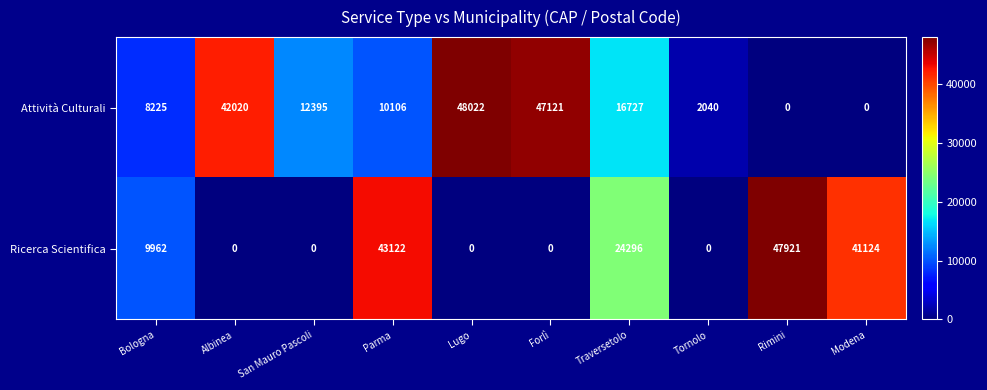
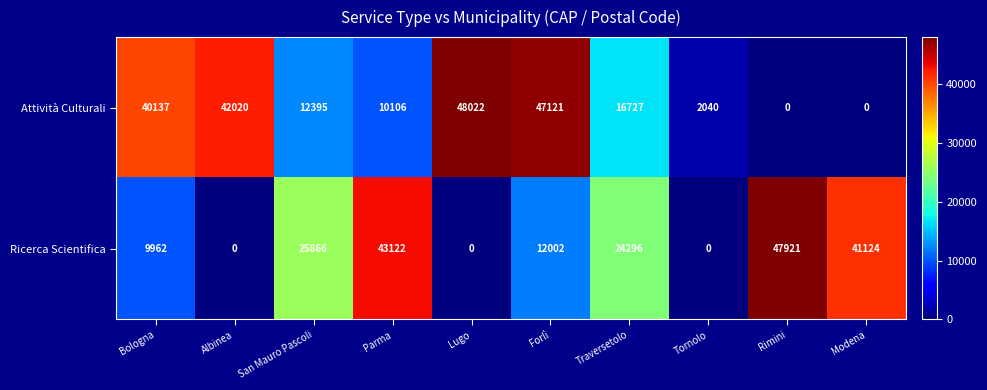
Attività Culturali, Bologna: 8225 -> 40137
Ricerca Scientifica, San Mauro Pascoli: 0 -> 25866
Ricerca Scientifica, Forlì: 0 -> 12002
